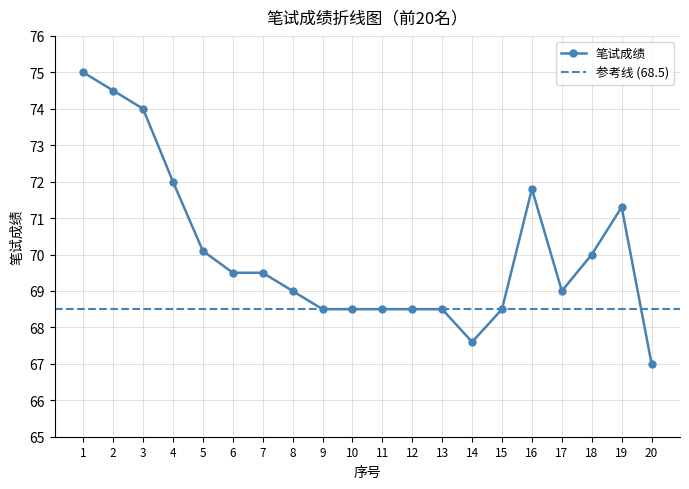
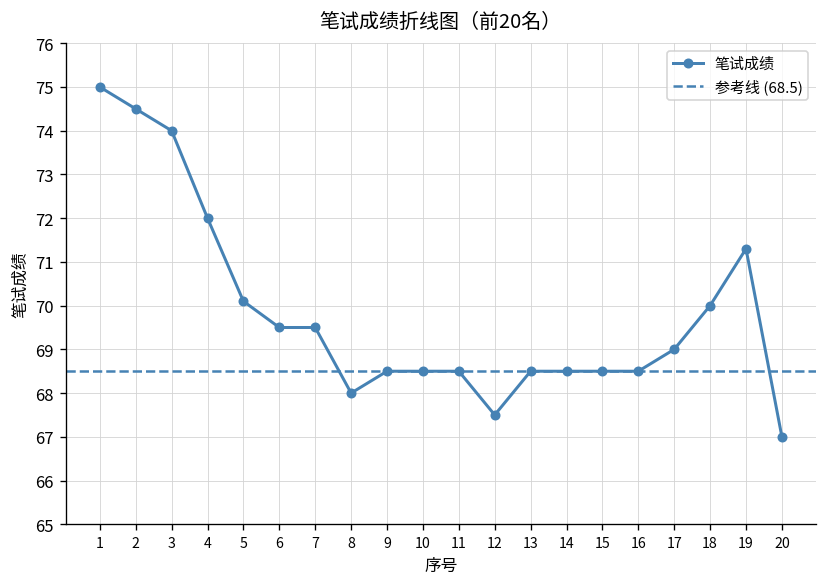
8: 69 -> 68
12: 68.5 -> 67.5
14: 67.6 -> 68.5
16: 71.8 -> 68.5
